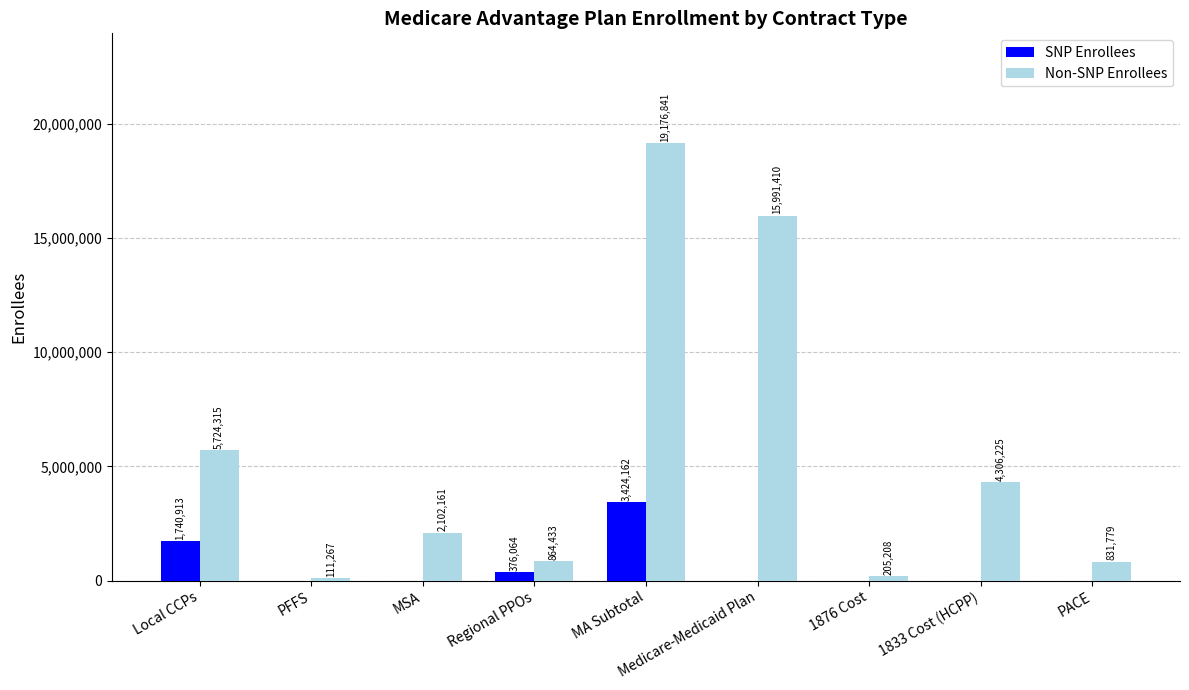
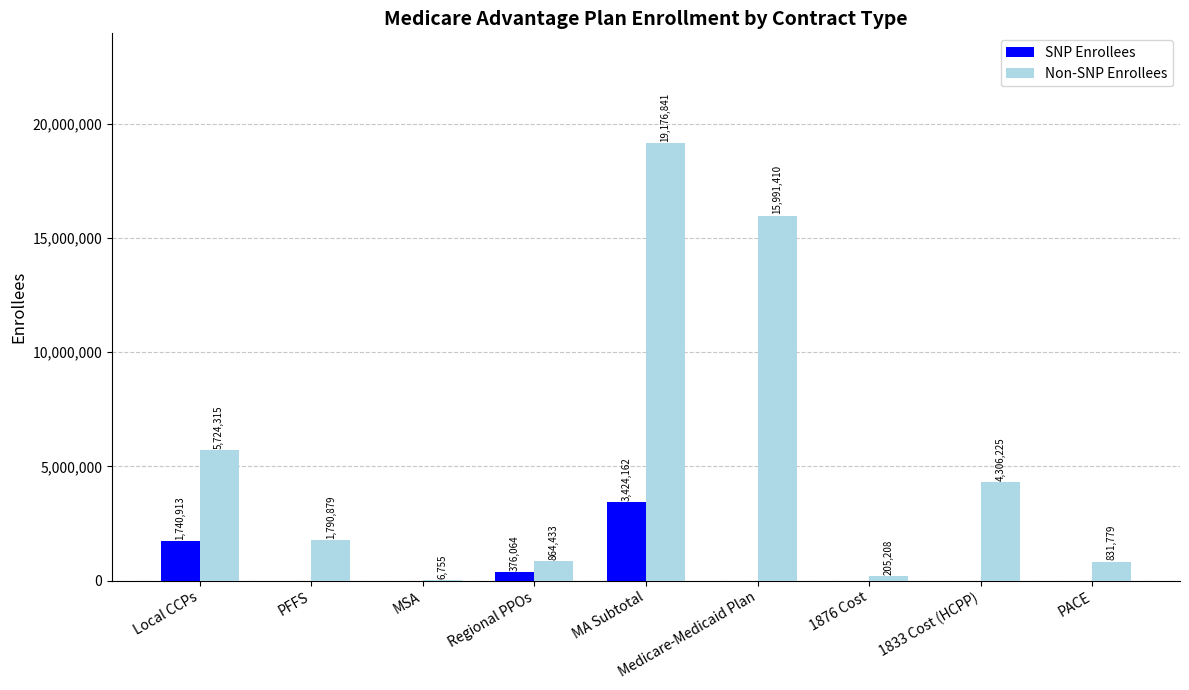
Non-SNP Enrollees, PFFS: 111,267 -> 1,790,879
Non-SNP Enrollees, MSA: 2,102,161 -> 6,755
